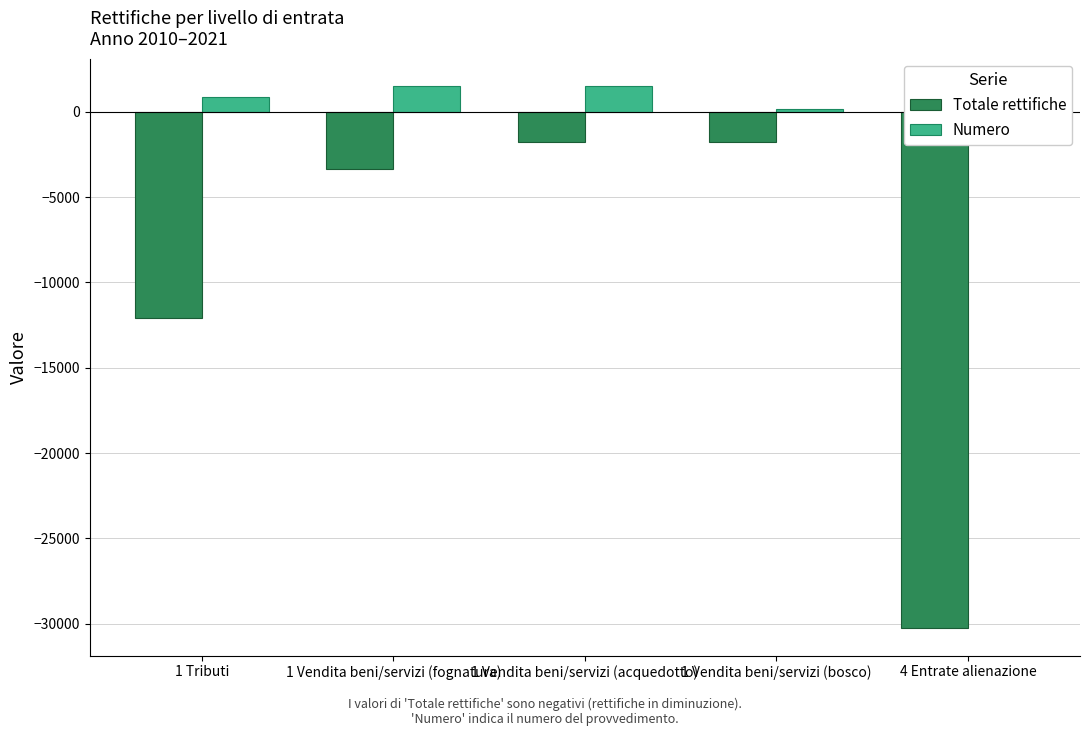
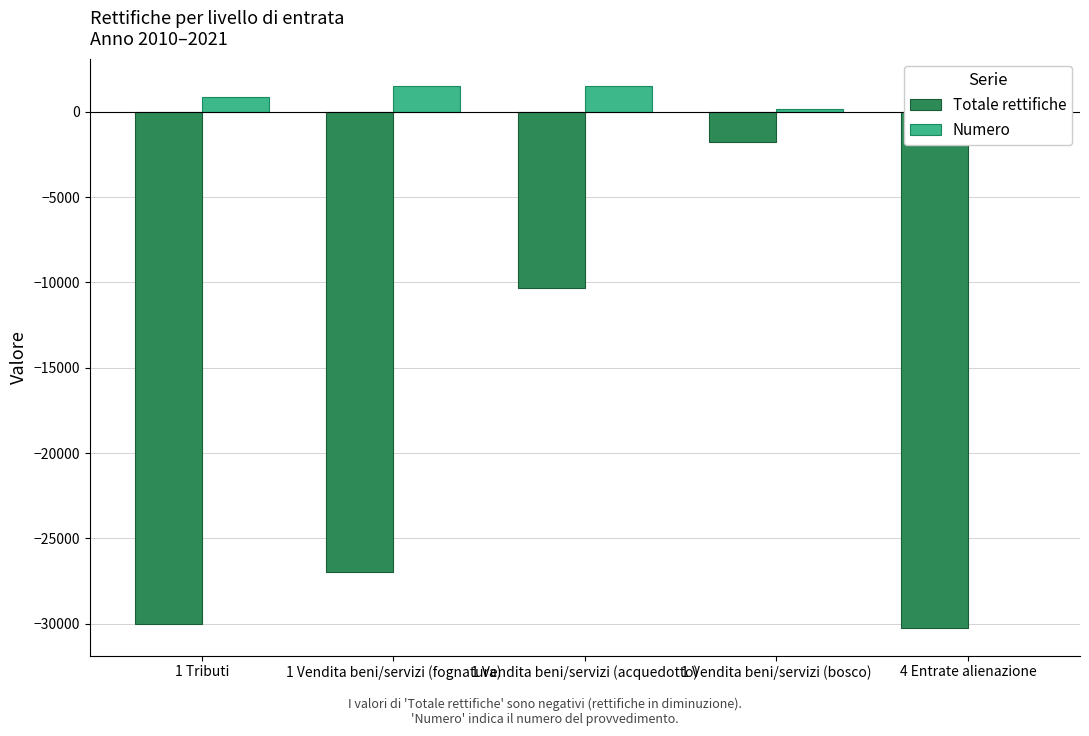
Totale rettifiche, 1 Tributi: -12100 -> -30000
Totale rettifiche, 1 Vendita beni/servizi (fognatura): -3300 -> -27000
Totale rettifiche, 1 Vendita beni/servizi (acquedotto): -1800 -> -10300
